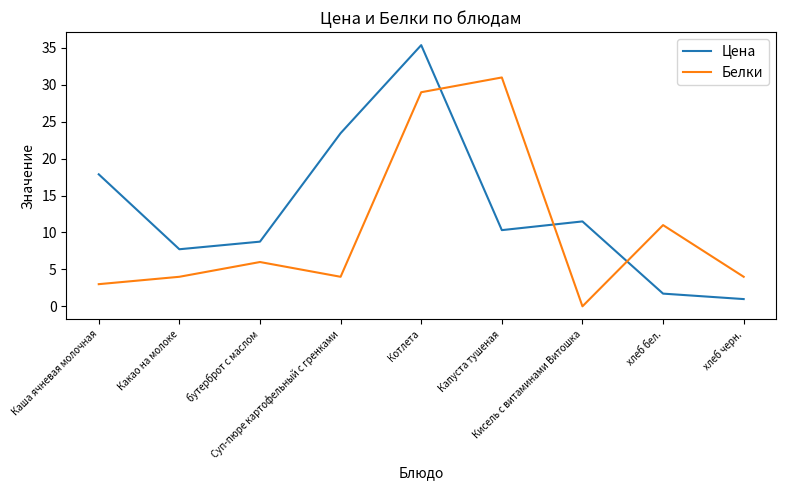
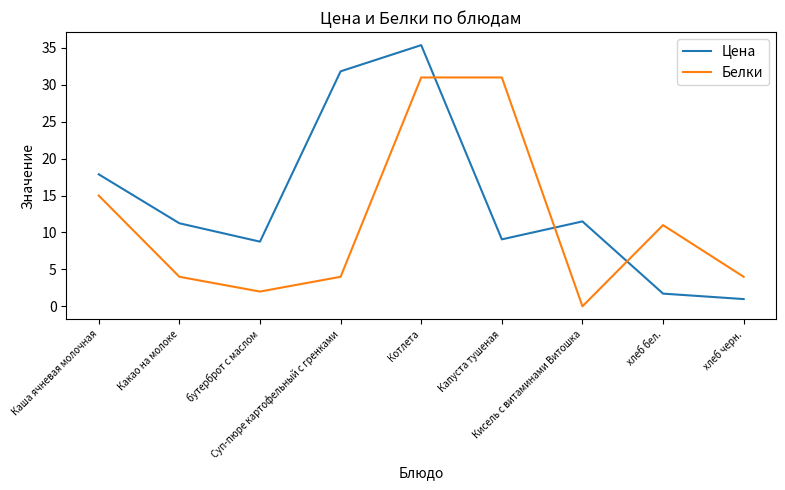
Белки, Каша ячневая молочная: 3 -> 15
Цена, Какао на молоке: 8 -> 11
Белки, бутерброт с маслом: 6 -> 2
Цена, Суп-пюре картофельный с гренками: 23 -> 32
Белки, Котлета: 29 -> 31
Цена, Капуста тушеная: 10 -> 9
